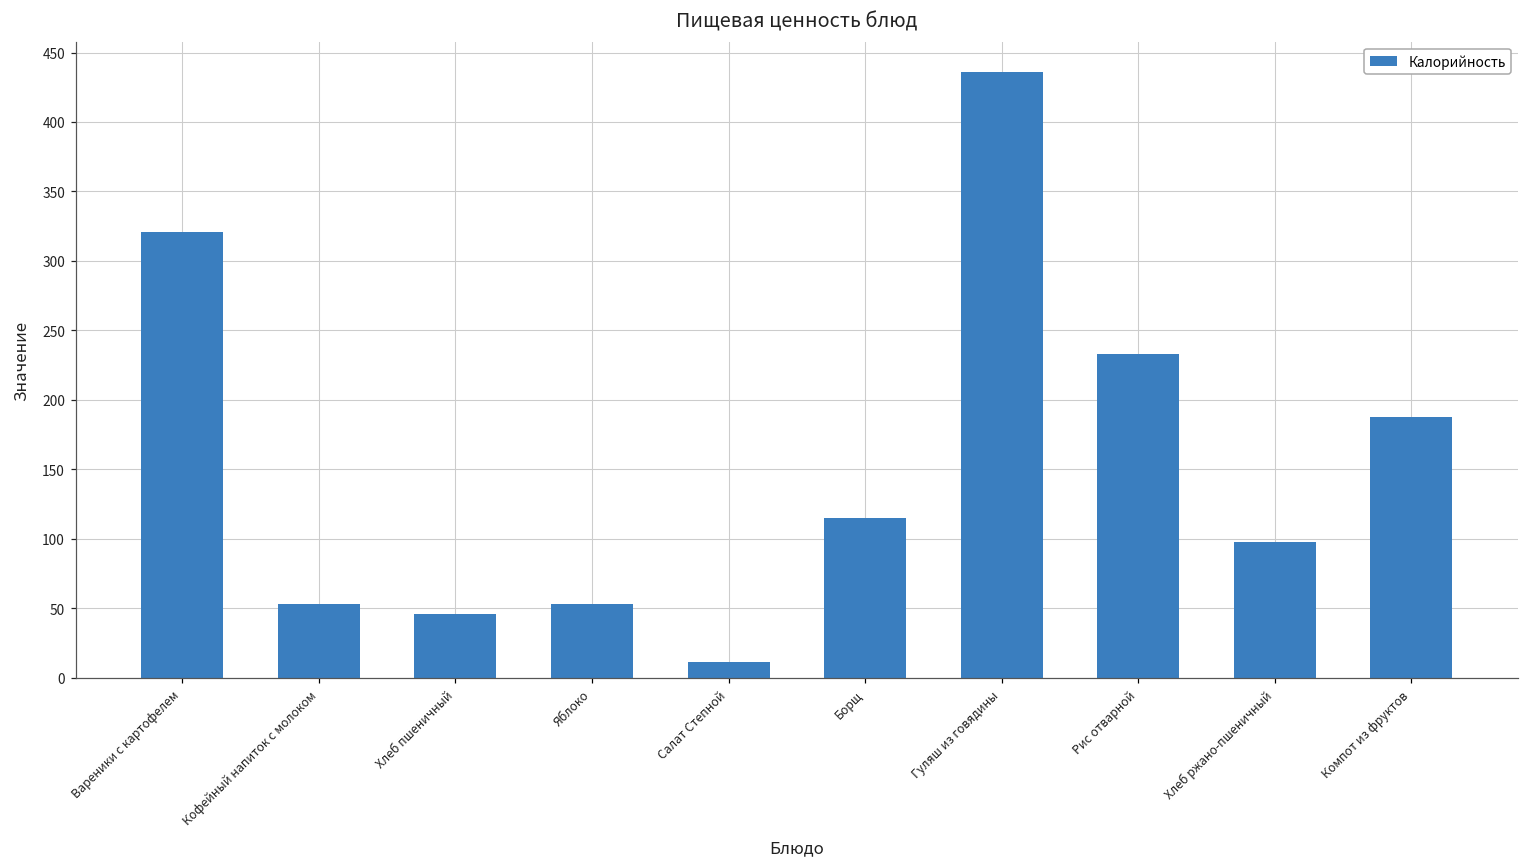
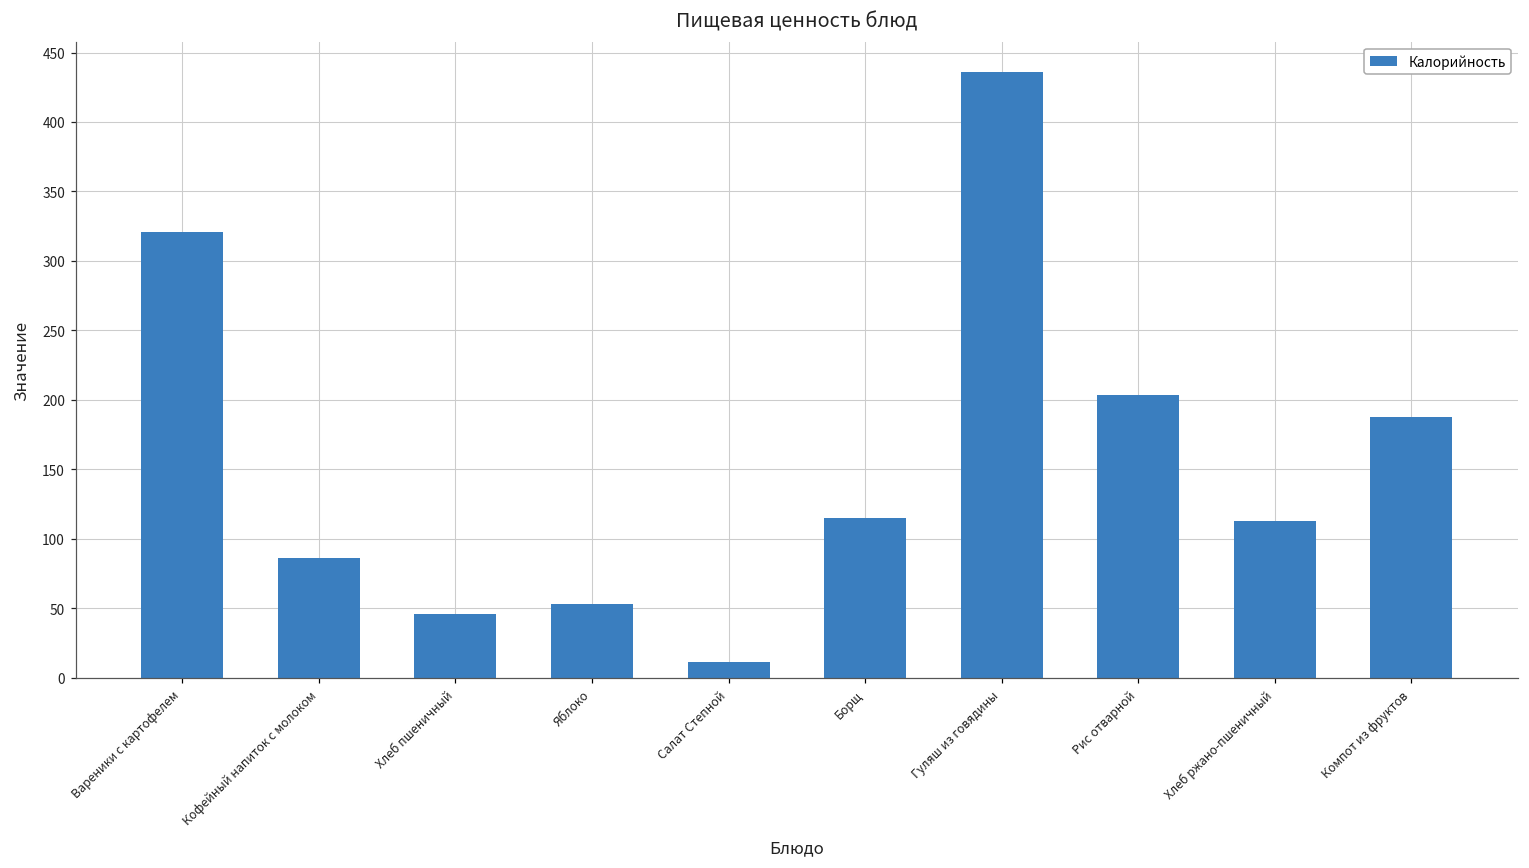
Кофейный напиток с молоком: 53 -> 86
Рис отварной: 233 -> 204
Хлеб ржано-пшеничный: 98 -> 113
